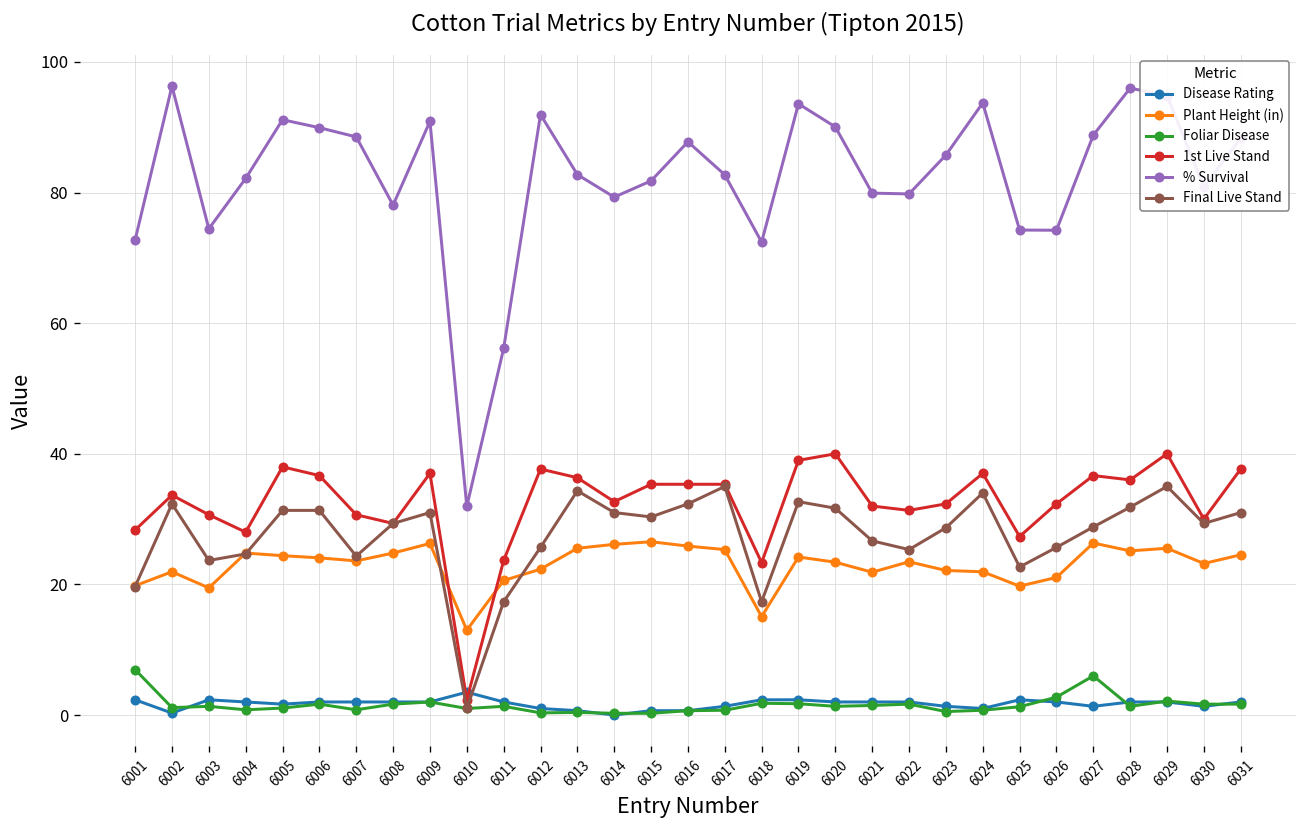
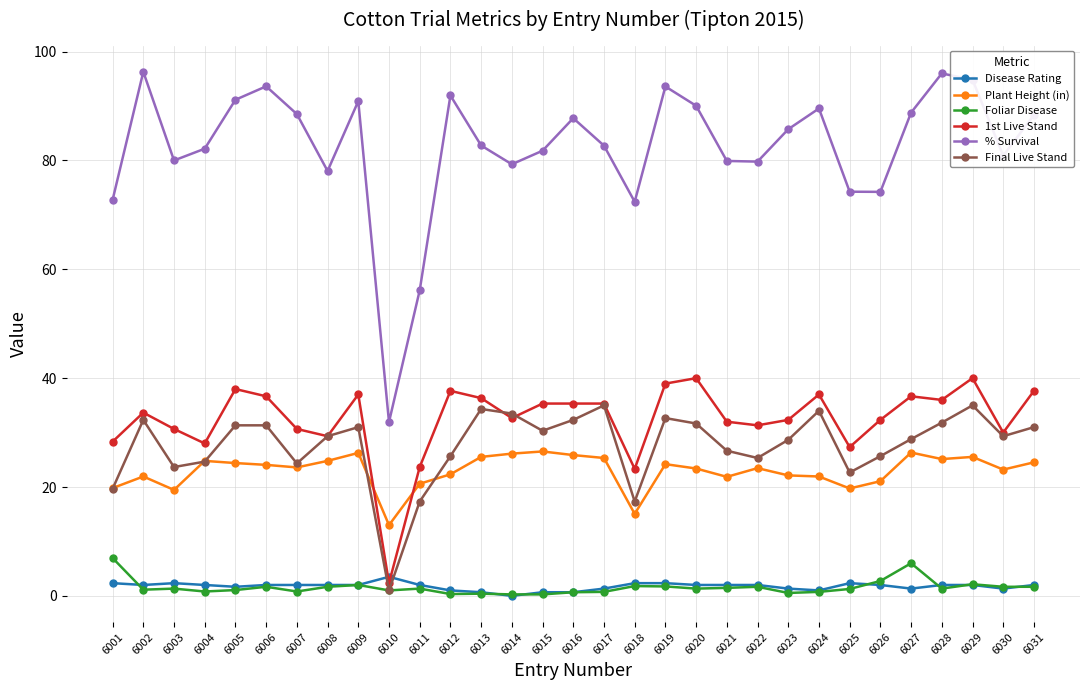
Disease Rating, 6002: 0 -> 2
% Survival, 6003: 74 -> 80
% Survival, 6006: 90 -> 94
Final Live Stand, 6014: 31 -> 34
% Survival, 6024: 94 -> 90
